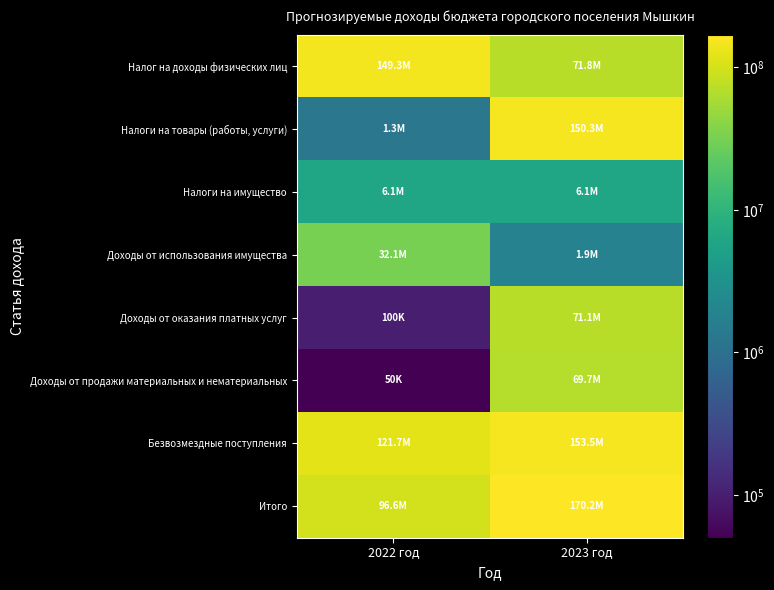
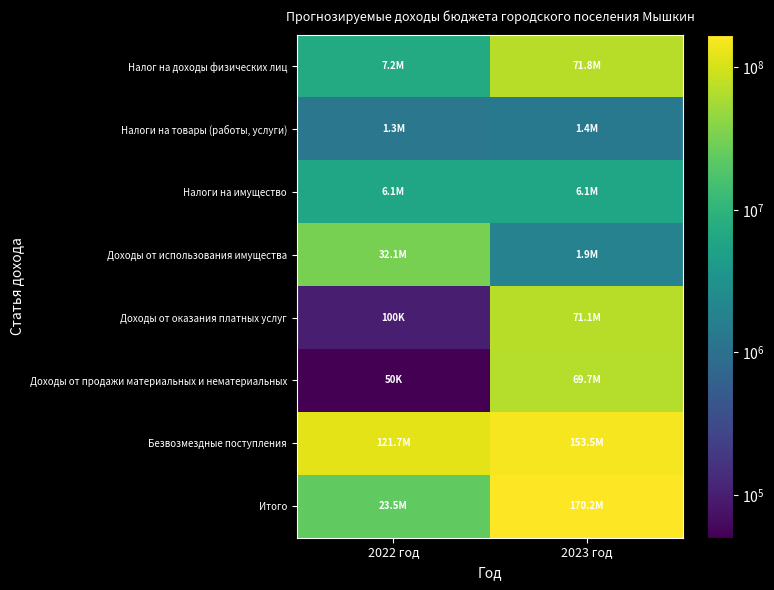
Налог на доходы физических лиц, 2022 год: 149.3M -> 7.2M
Налоги на товары (работы, услуги), 2023 год: 150.3M -> 1.4M
Итого, 2022 год: 96.6M -> 23.5M
